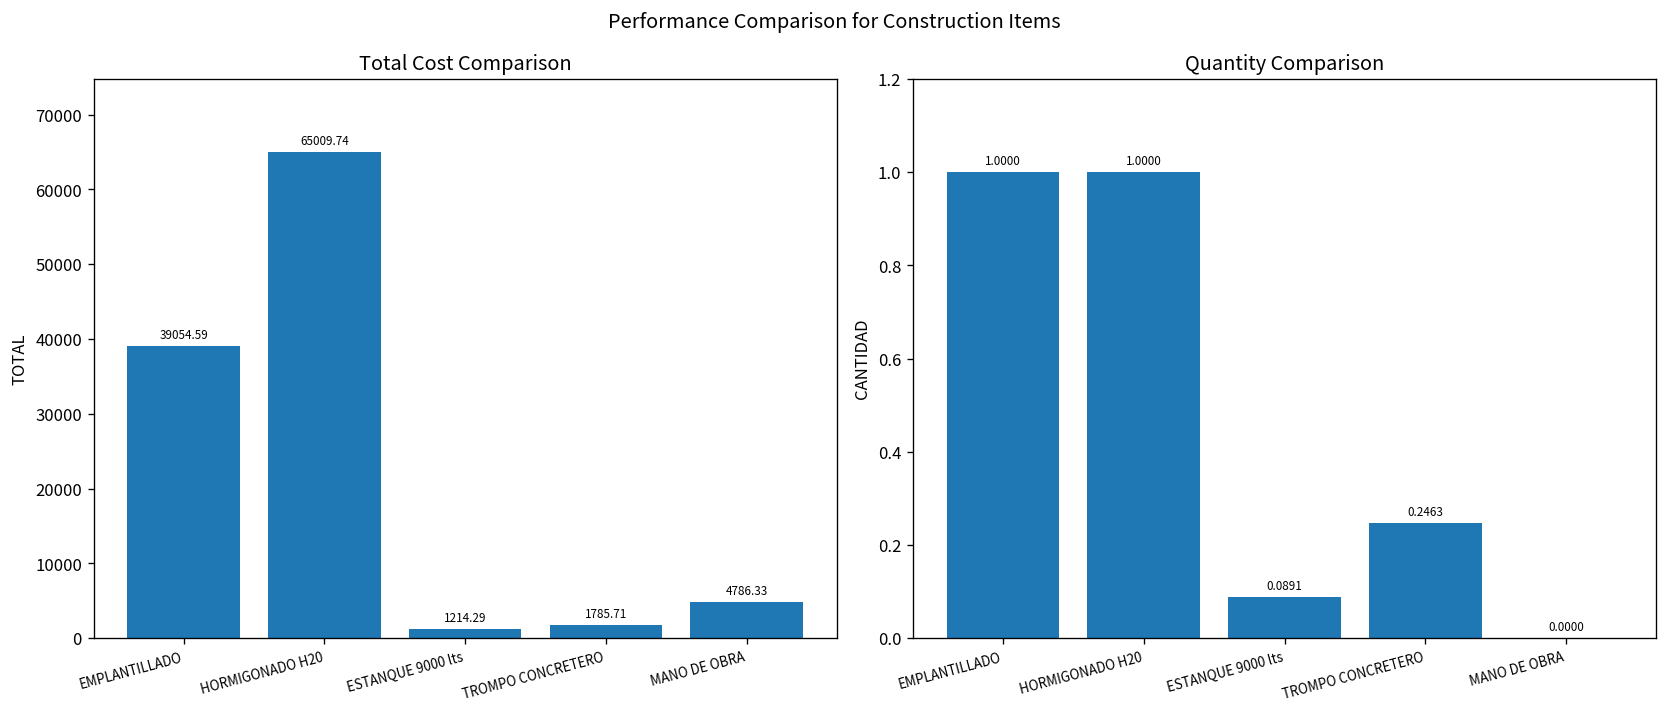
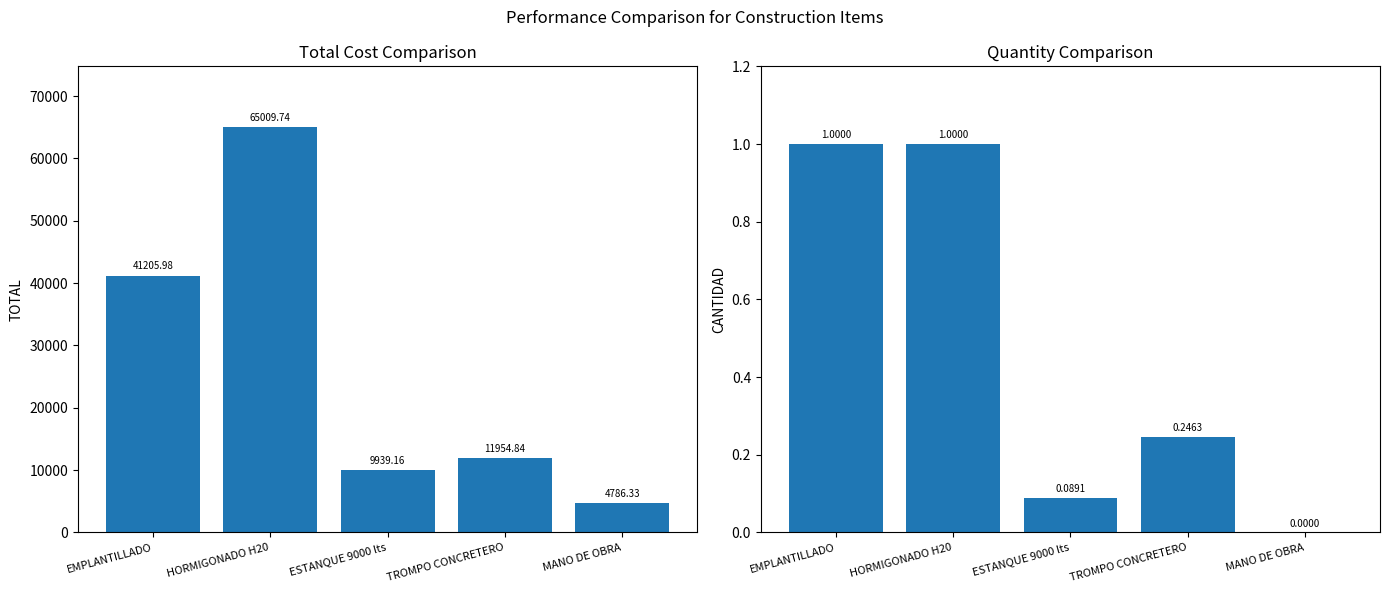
Total Cost Comparison, EMPLANTILLADO: 39054.59 -> 41205.98
Total Cost Comparison, ESTANQUE 9000 lts: 1214.29 -> 9939.16
Total Cost Comparison, TROMPO CONCRETERO: 1785.71 -> 11954.84
